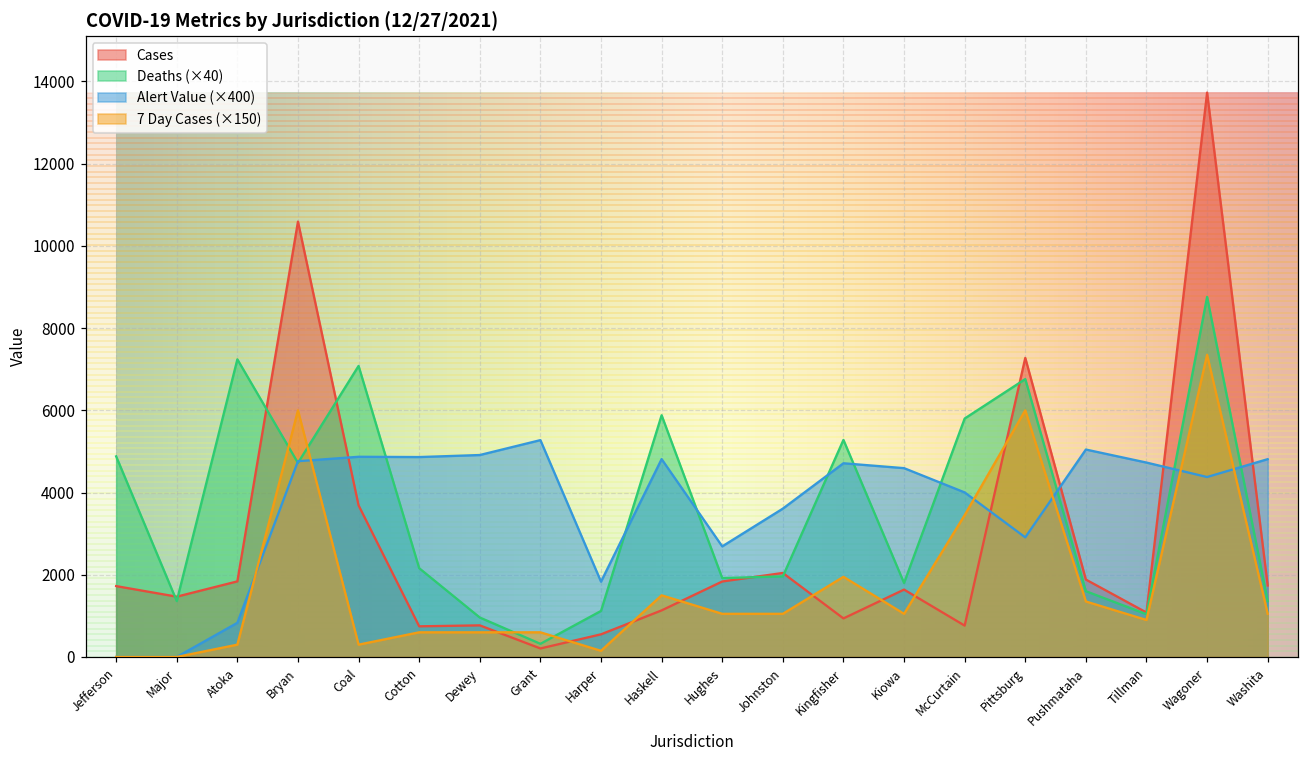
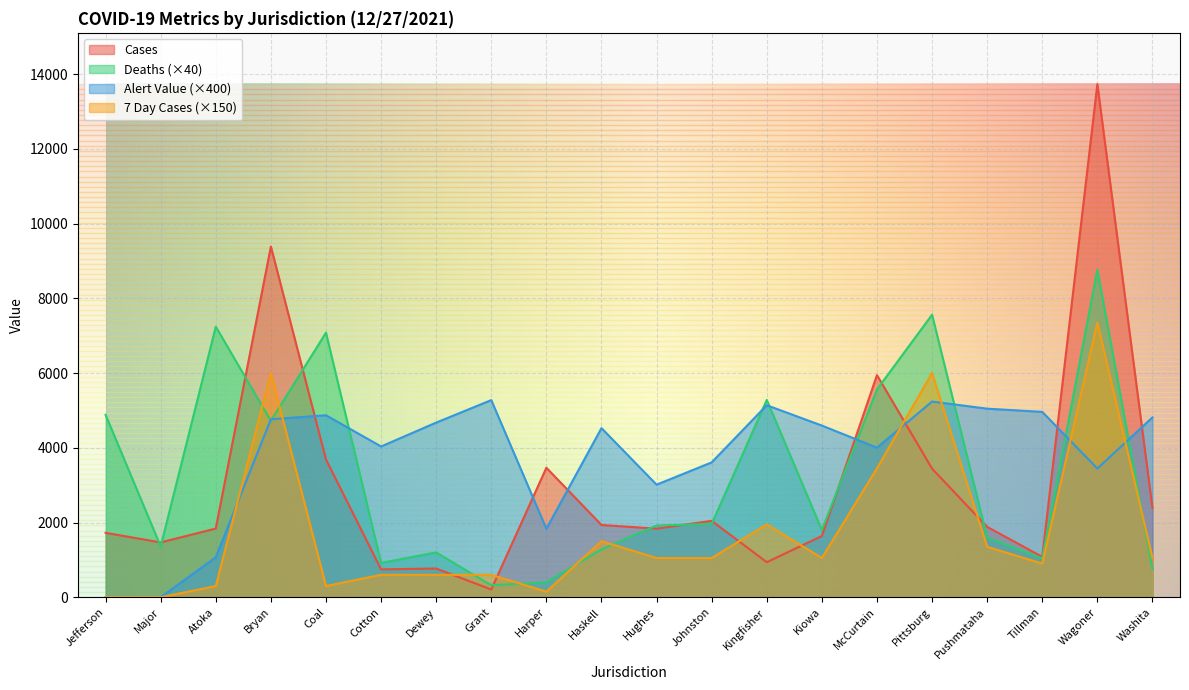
Alert Value (×400), Atoka: 800 -> 1100
Cases, Bryan: 10600 -> 9400
Deaths (×40), Cotton: 2200 -> 900
Alert Value (×400), Cotton: 4900 -> 4000
Deaths (×40), Dewey: 1000 -> 1200
Alert Value (×400), Dewey: 4900 -> 4700
Cases, Harper: 600 -> 3500
Deaths (×40), Harper: 1100 -> 400
Cases, Haskell: 1100 -> 1900
Deaths (×40), Haskell: 5900 -> 1300
Alert Value (×400), Haskell: 4800 -> 4500
Alert Value (×400), Hughes: 2700 -> 3000
Alert Value (×400), Kingfisher: 4700 -> 5100
Cases, McCurtain: 800 -> 5900
Deaths (×40), McCurtain: 5800 -> 5600
Cases, Pittsburg: 7300 -> 3400
Deaths (×40), Pittsburg: 6800 -> 7600
Alert Value (×400), Pittsburg: 2900 -> 5200
Alert Value (×400), Tillman: 4700 -> 5000
Alert Value (×400), Wagoner: 4400 -> 3400
Cases, Washita: 1700 -> 2400
Deaths (×40), Washita: 1400 -> 800
